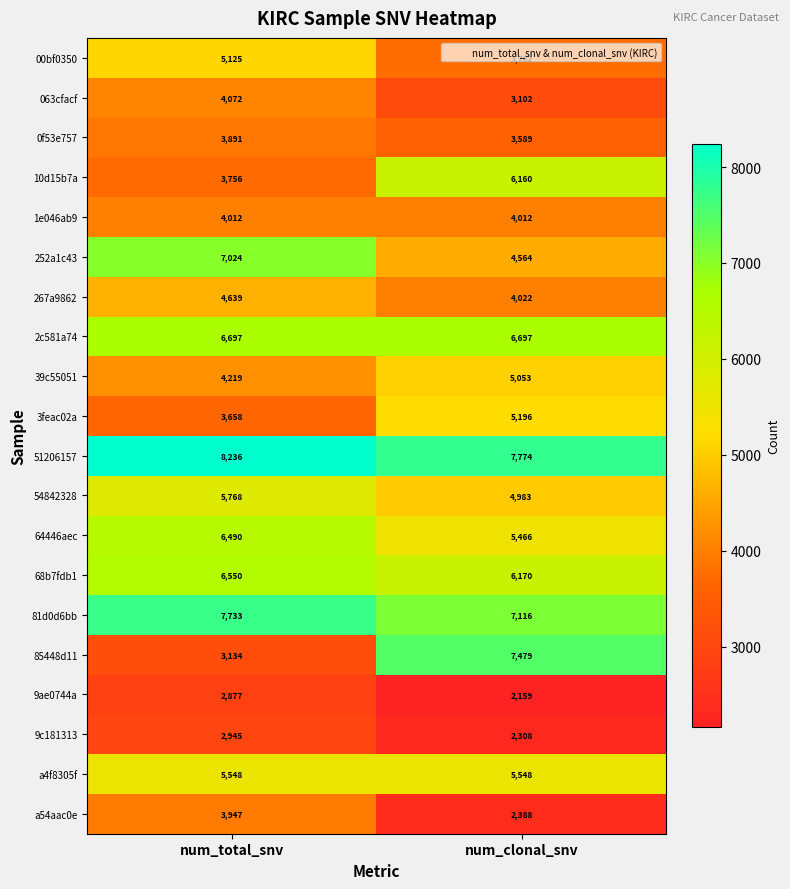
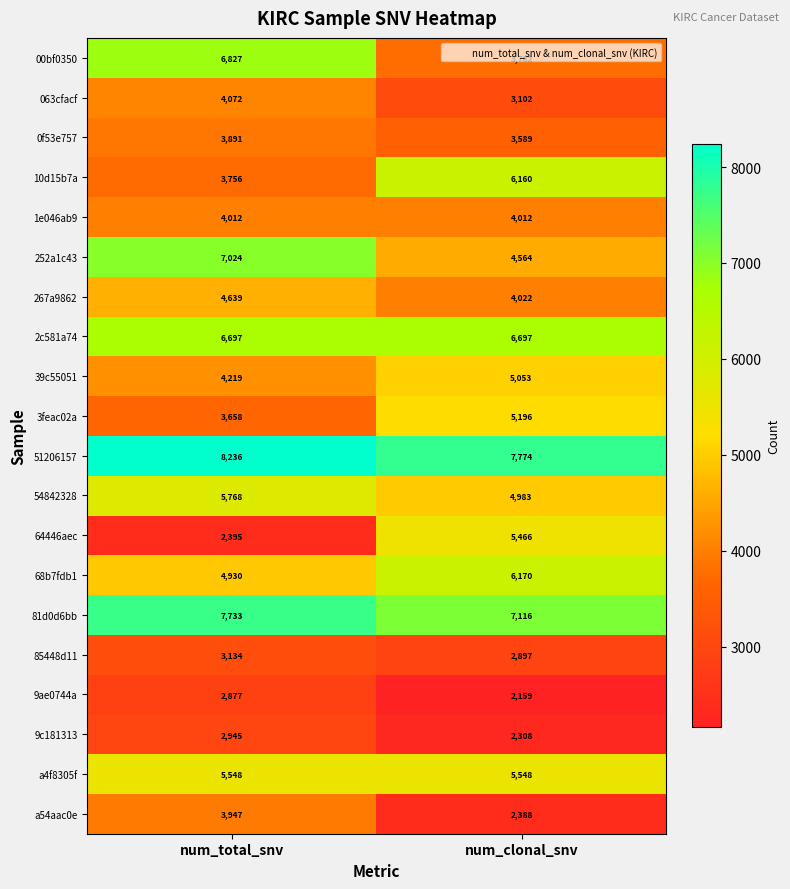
00bf0350, num_total_snv: 5,125 -> 6,827
64446aec, num_total_snv: 6,490 -> 2,395
68b7fdb1, num_total_snv: 6,550 -> 4,930
85448d11, num_clonal_snv: 7,479 -> 2,897
